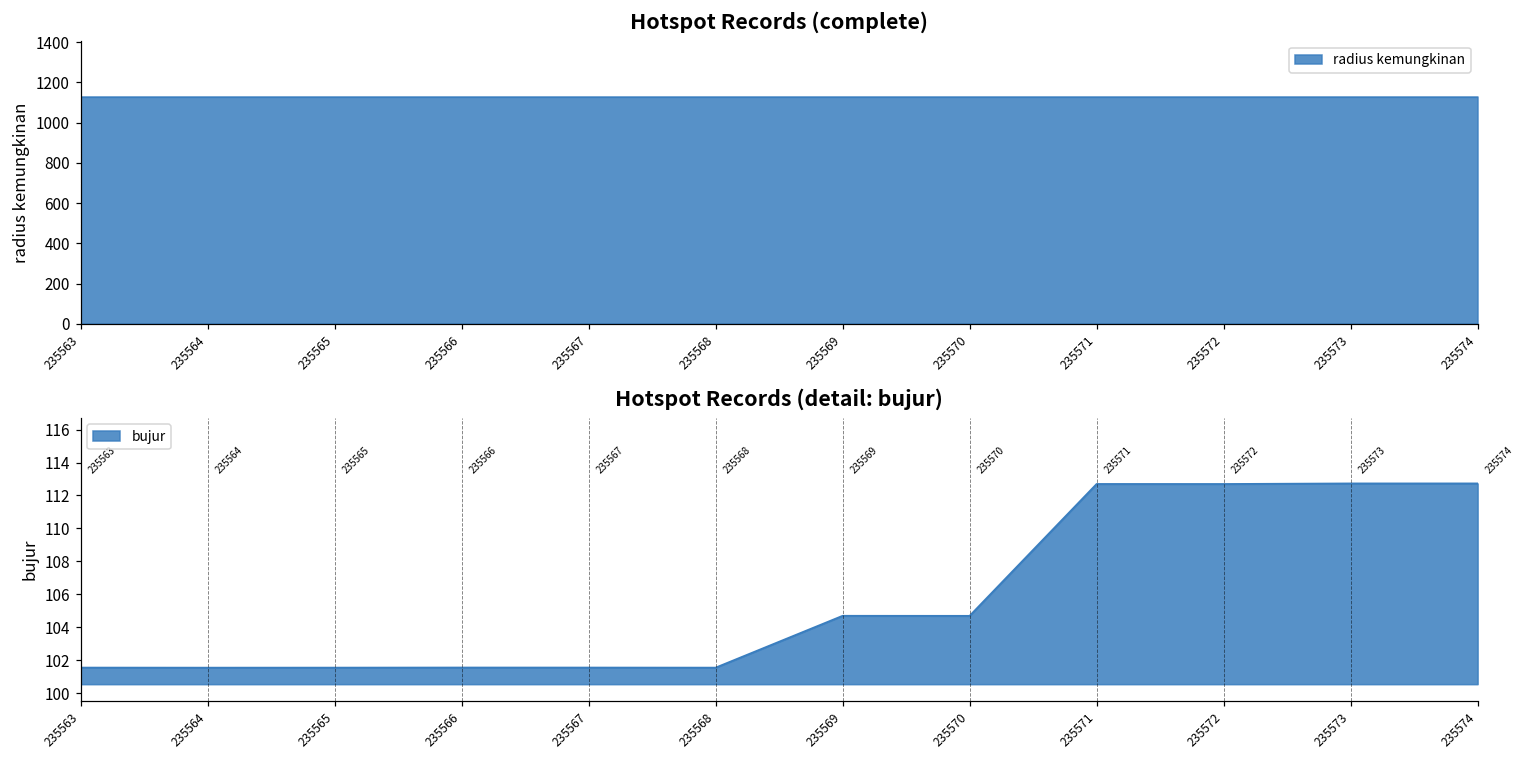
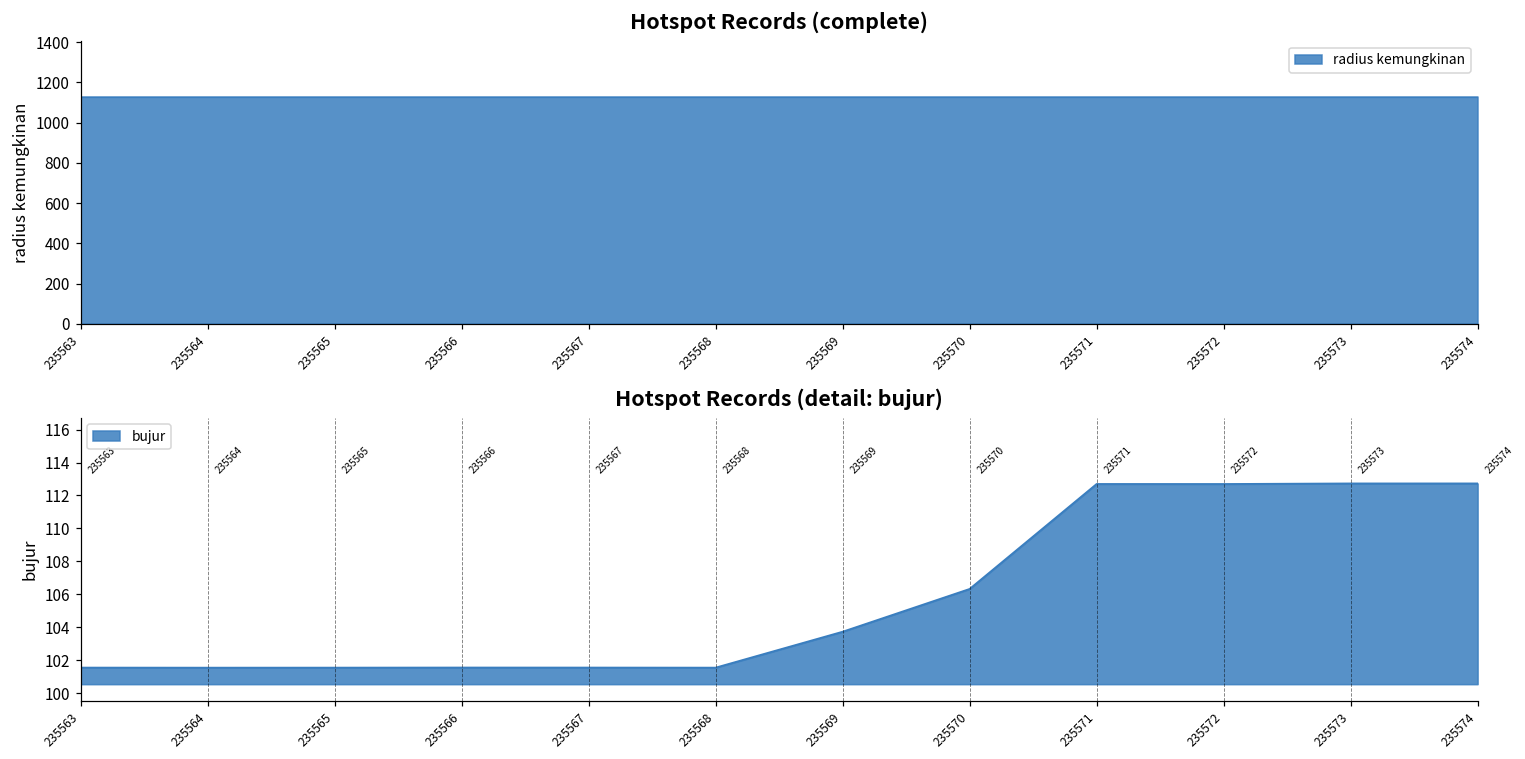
Hotspot Records (detail: bujur), 235569: 104.7 -> 103.7
Hotspot Records (detail: bujur), 235570: 104.7 -> 106.3
